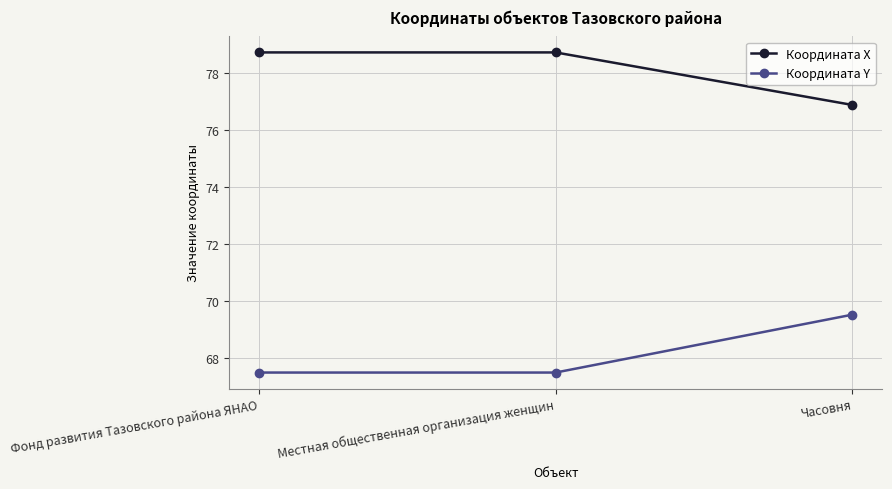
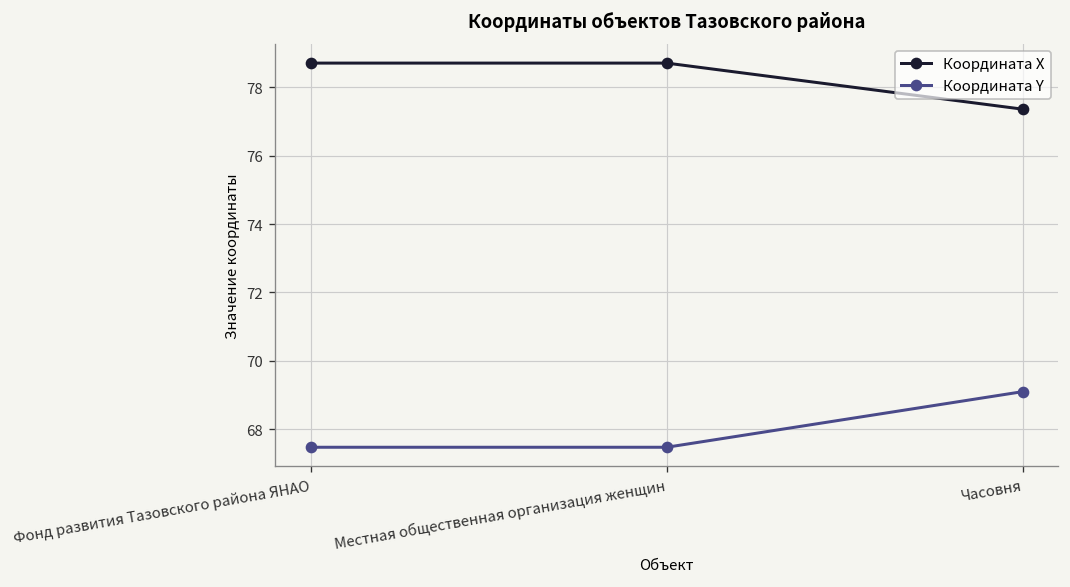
Координата X, Часовня: 76.9 -> 77.4
Координата Y, Часовня: 69.5 -> 69.1
